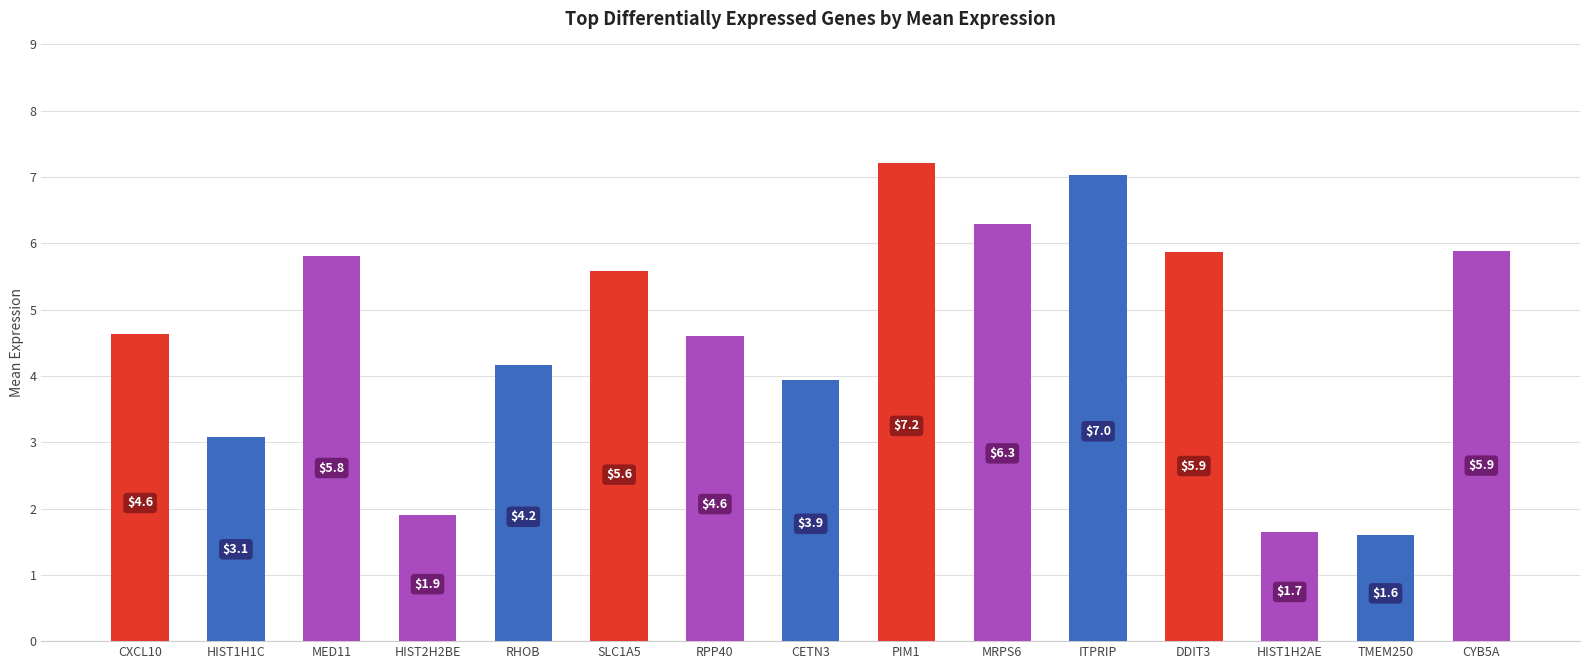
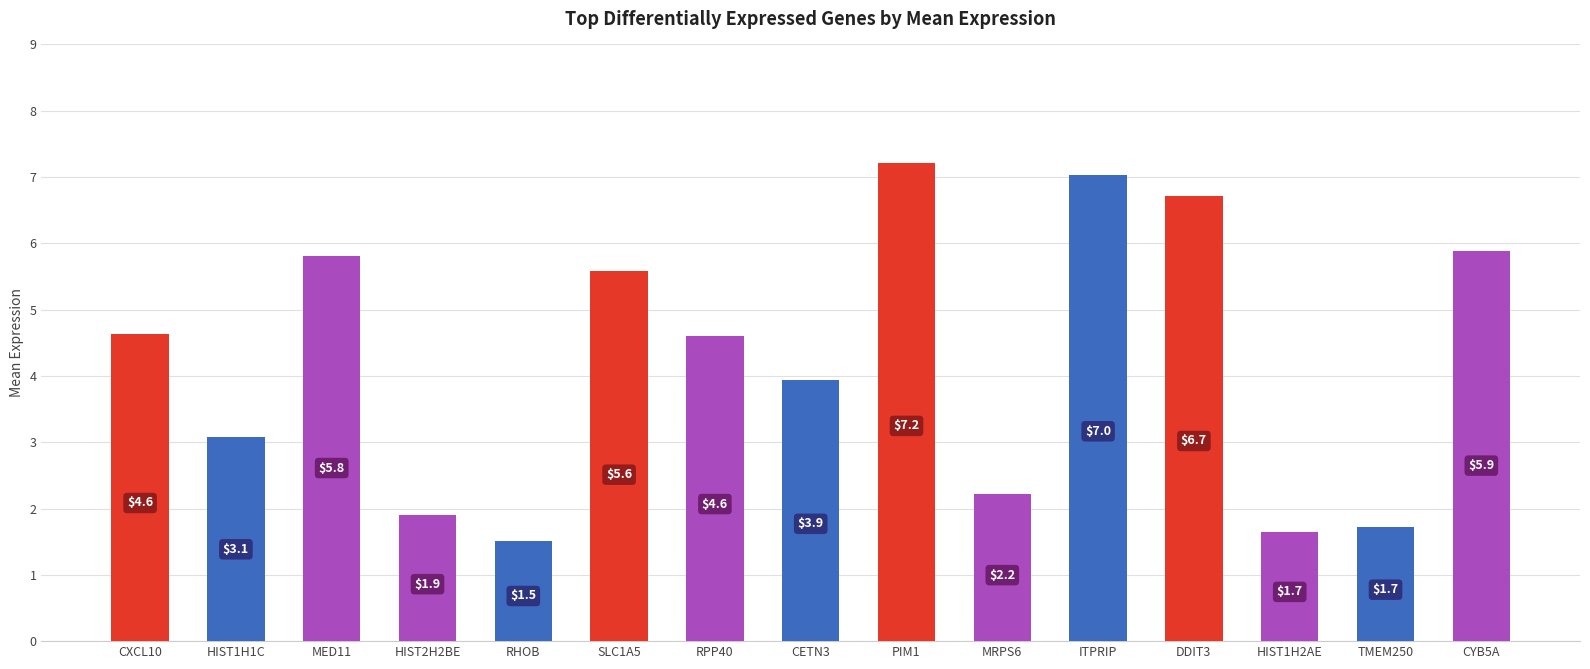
RHOB: $4.2 -> $1.5
MRPS6: $6.3 -> $2.2
DDIT3: $5.9 -> $6.7
TMEM250: $1.6 -> $1.7
